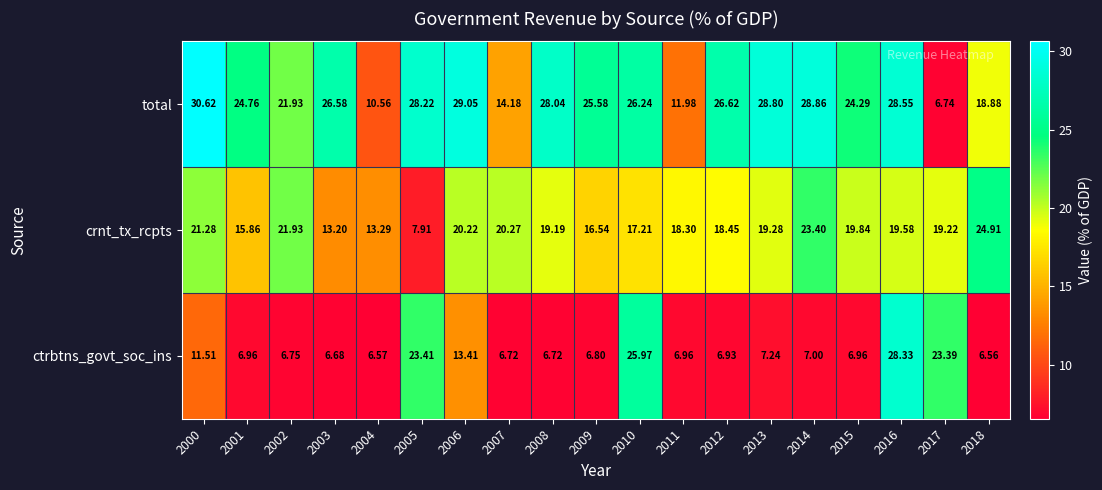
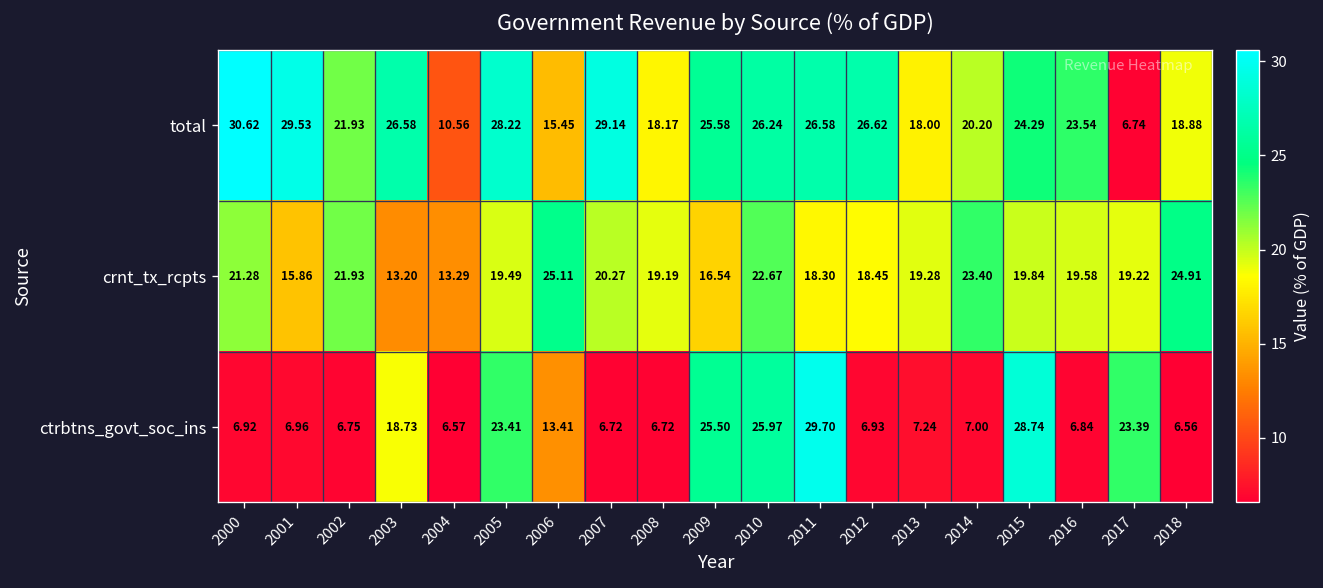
total, 2001: 24.76 -> 29.53
total, 2006: 29.05 -> 15.45
total, 2007: 14.18 -> 29.14
total, 2008: 28.04 -> 18.17
total, 2011: 11.98 -> 26.58
total, 2013: 28.80 -> 18.00
total, 2014: 28.86 -> 20.20
total, 2016: 28.55 -> 23.54
crnt_tx_rcpts, 2005: 7.91 -> 19.49
crnt_tx_rcpts, 2006: 20.22 -> 25.11
crnt_tx_rcpts, 2010: 17.21 -> 22.67
ctrbtns_govt_soc_ins, 2000: 11.51 -> 6.92
ctrbtns_govt_soc_ins, 2003: 6.68 -> 18.73
ctrbtns_govt_soc_ins, 2009: 6.80 -> 25.50
ctrbtns_govt_soc_ins, 2011: 6.96 -> 29.70
ctrbtns_govt_soc_ins, 2015: 6.96 -> 28.74
ctrbtns_govt_soc_ins, 2016: 28.33 -> 6.84
